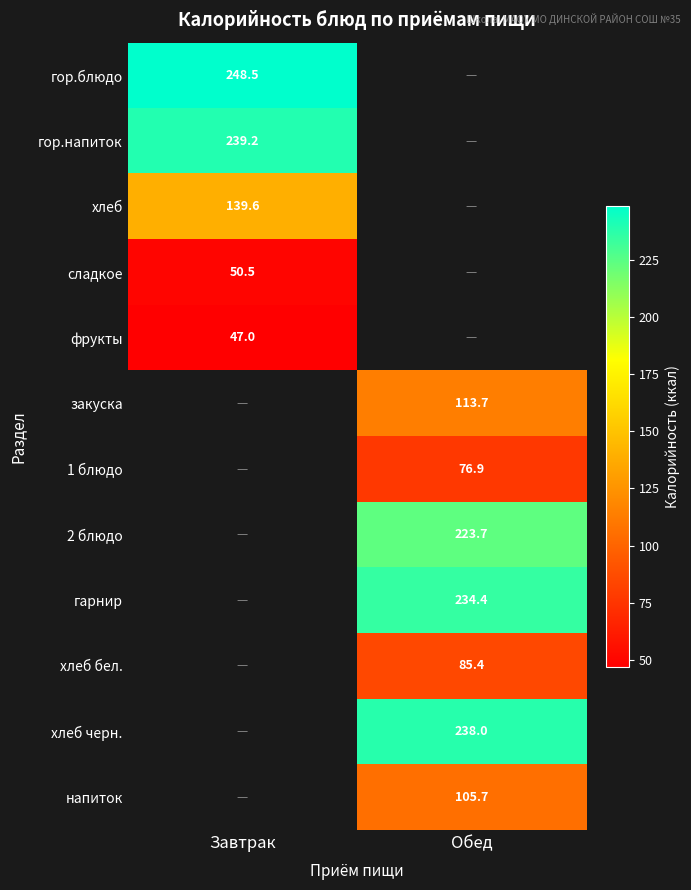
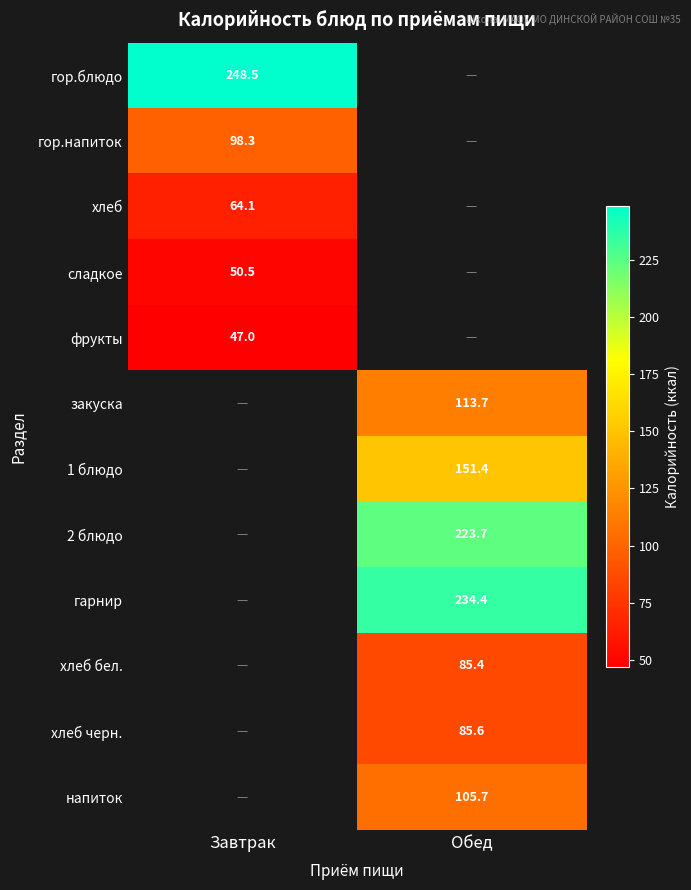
гор.напиток, Завтрак: 239.2 -> 98.3
хлеб, Завтрак: 139.6 -> 64.1
1 блюдо, Обед: 76.9 -> 151.4
хлеб черн., Обед: 238.0 -> 85.6
